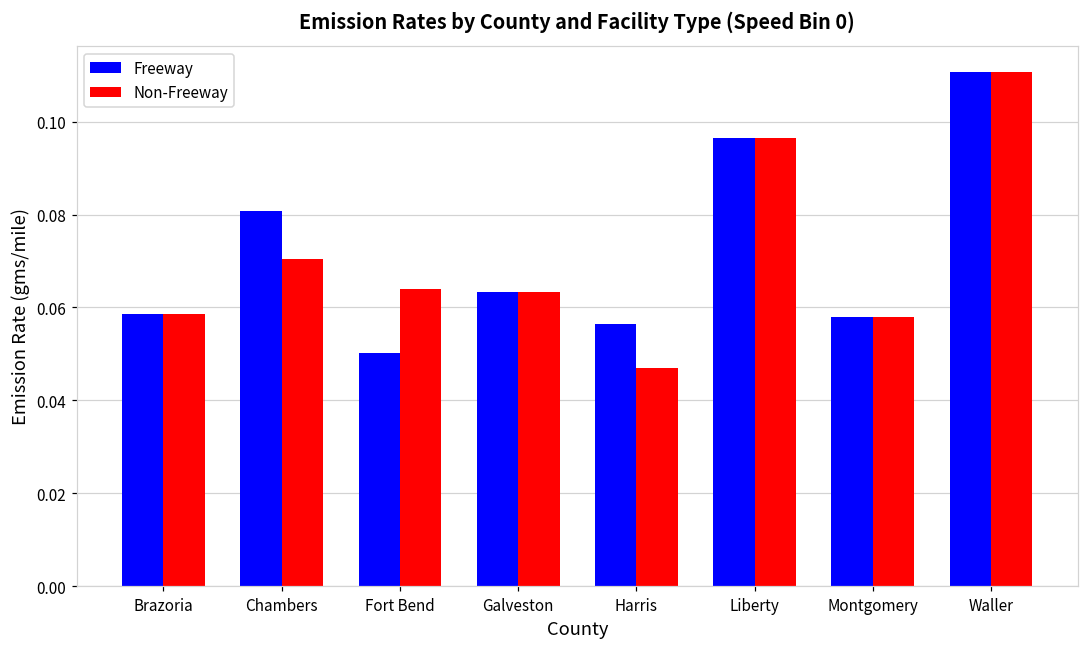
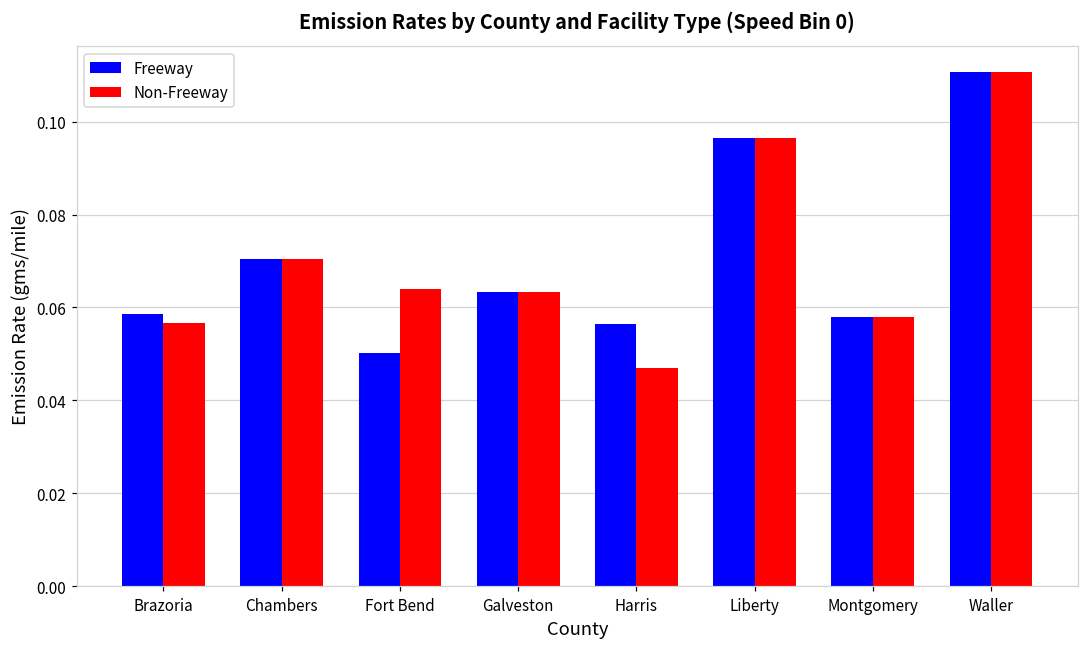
Non-Freeway, Brazoria: 0.059 -> 0.057
Freeway, Chambers: 0.081 -> 0.070
